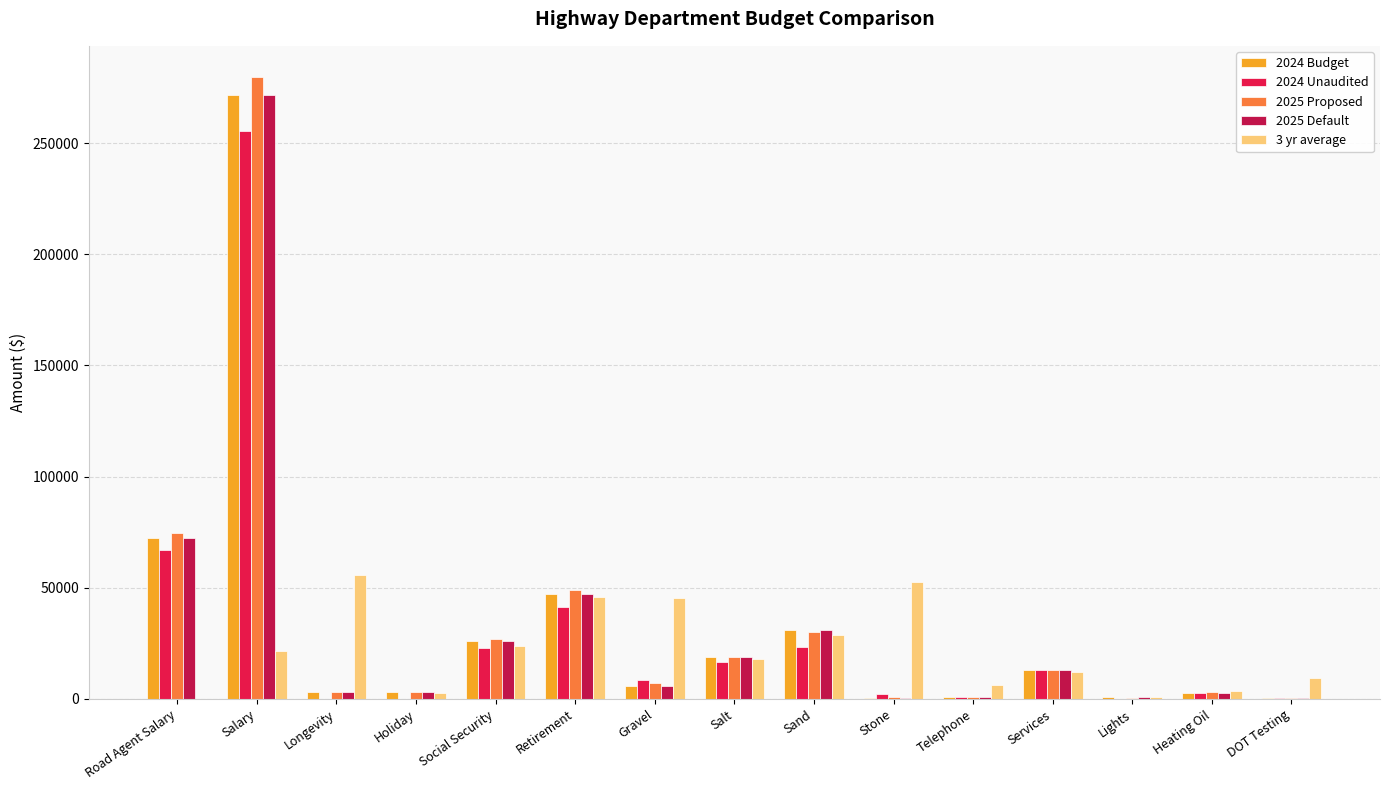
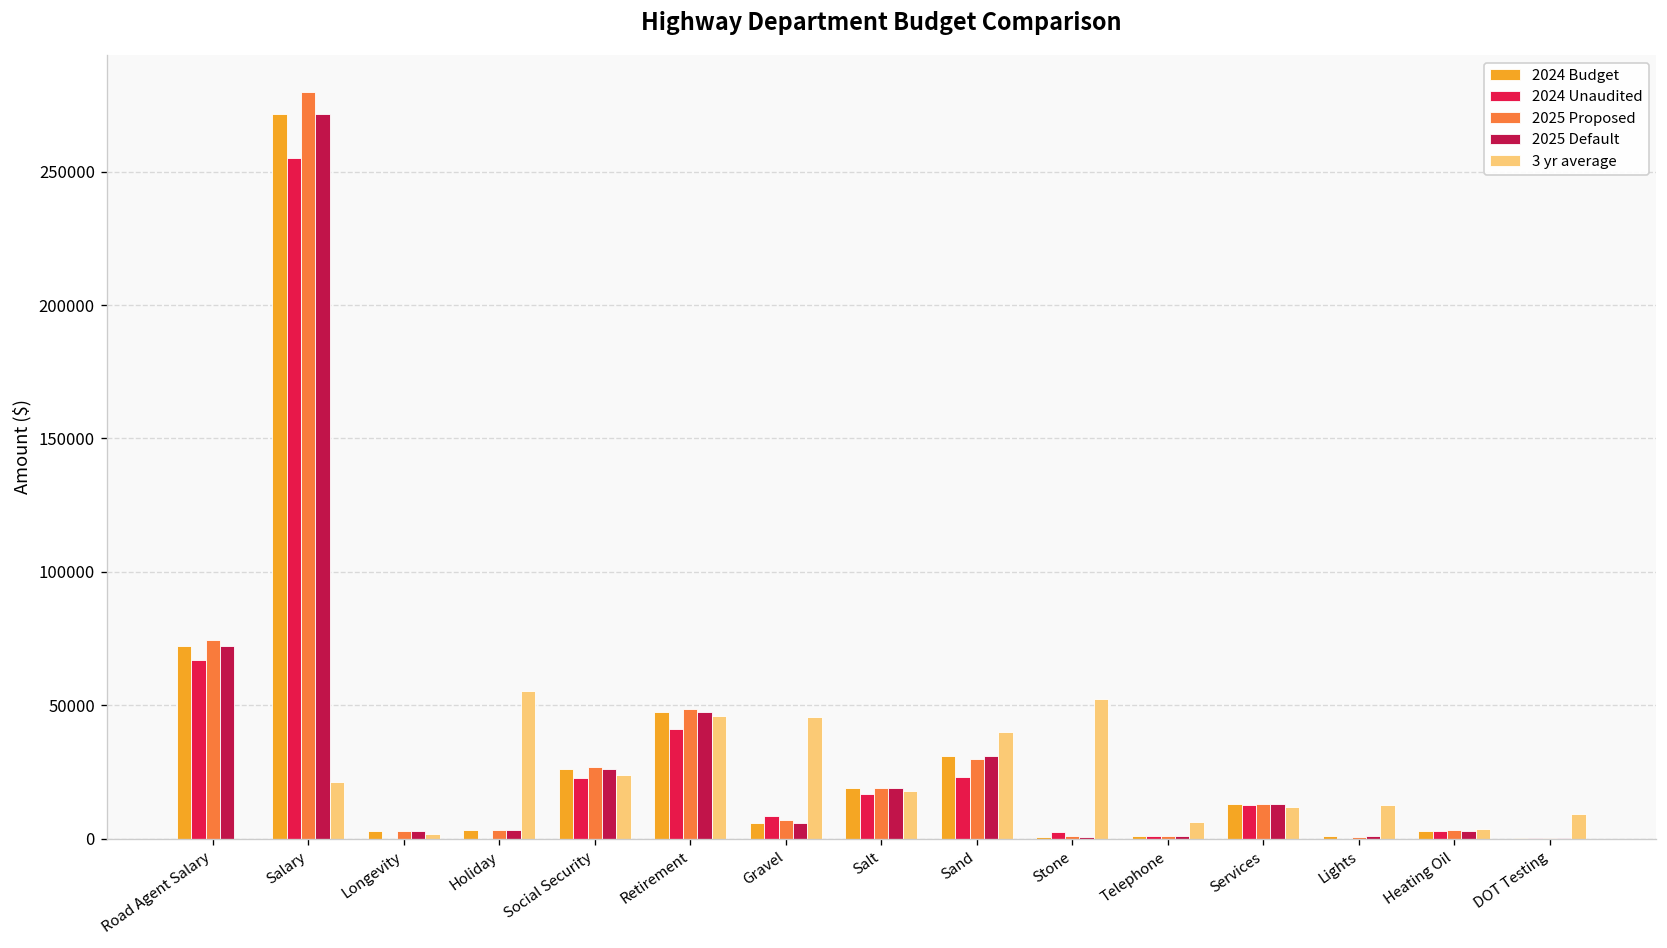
3 yr average, Longevity: 56000 -> 2000
3 yr average, Holiday: 3000 -> 55000
3 yr average, Sand: 29000 -> 40000
3 yr average, Lights: 1000 -> 13000
